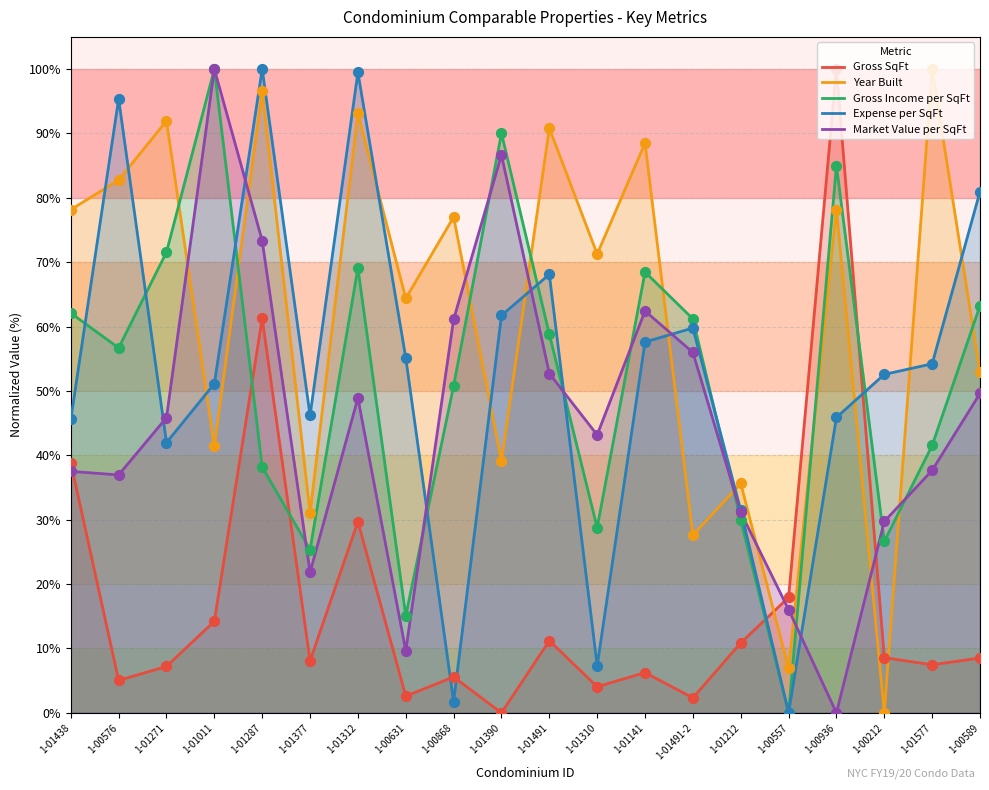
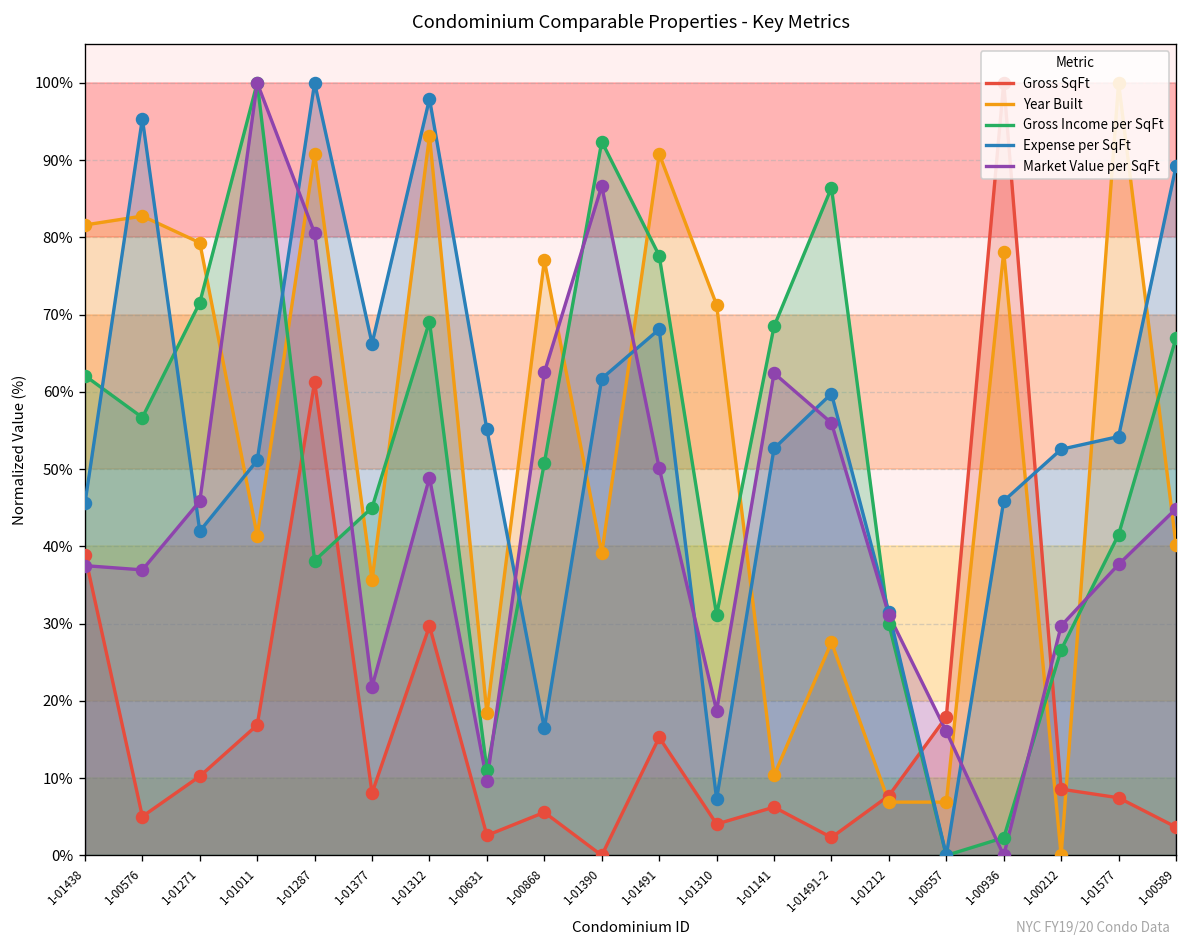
Year Built, 1-01438: 78% -> 82%
Gross SqFt, 1-01271: 7% -> 10%
Year Built, 1-01271: 92% -> 79%
Gross SqFt, 1-01011: 14% -> 17%
Year Built, 1-01287: 97% -> 91%
Market Value per SqFt, 1-01287: 73% -> 81%
Year Built, 1-01377: 31% -> 36%
Gross Income per SqFt, 1-01377: 25% -> 45%
Expense per SqFt, 1-01377: 46% -> 66%
Expense per SqFt, 1-01312: 99% -> 98%
Year Built, 1-00631: 64% -> 18%
Gross Income per SqFt, 1-00631: 15% -> 11%
Expense per SqFt, 1-00868: 2% -> 16%
Market Value per SqFt, 1-00868: 61% -> 63%
Gross Income per SqFt, 1-01390: 90% -> 92%
Gross SqFt, 1-01491: 11% -> 15%
Gross Income per SqFt, 1-01491: 59% -> 78%
Market Value per SqFt, 1-01491: 53% -> 50%
Gross Income per SqFt, 1-01310: 29% -> 31%
Market Value per SqFt, 1-01310: 43% -> 19%
Year Built, 1-01141: 89% -> 10%
Expense per SqFt, 1-01141: 58% -> 53%
Gross Income per SqFt, 1-01491-2: 61% -> 86%
Gross SqFt, 1-01212: 11% -> 8%
Year Built, 1-01212: 36% -> 7%
Gross Income per SqFt, 1-00936: 85% -> 2%
Gross SqFt, 1-00589: 9% -> 4%
Year Built, 1-00589: 53% -> 40%
Gross Income per SqFt, 1-00589: 63% -> 67%
Expense per SqFt, 1-00589: 81% -> 89%
Market Value per SqFt, 1-00589: 50% -> 45%
